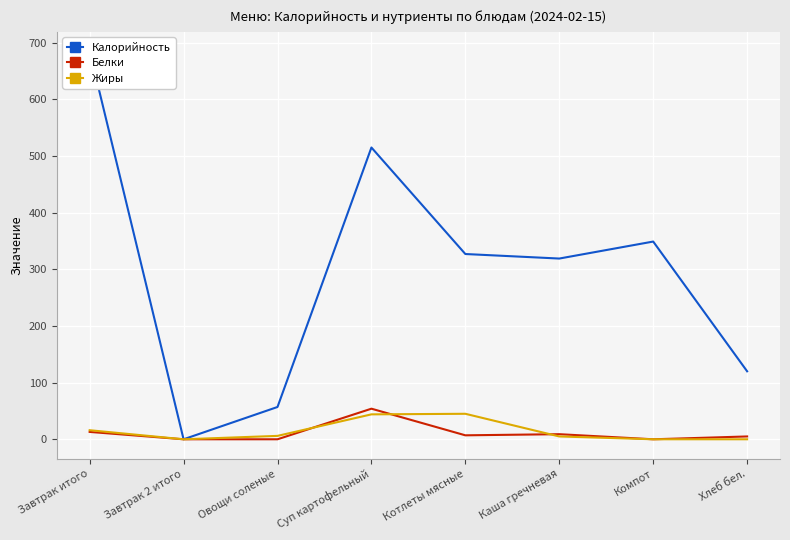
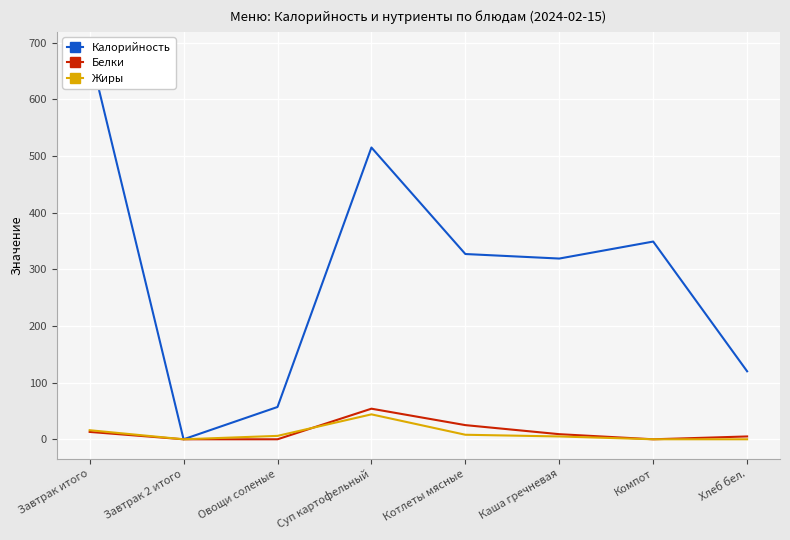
Белки, Котлеты мясные: 10 -> 30
Жиры, Котлеты мясные: 50 -> 10
